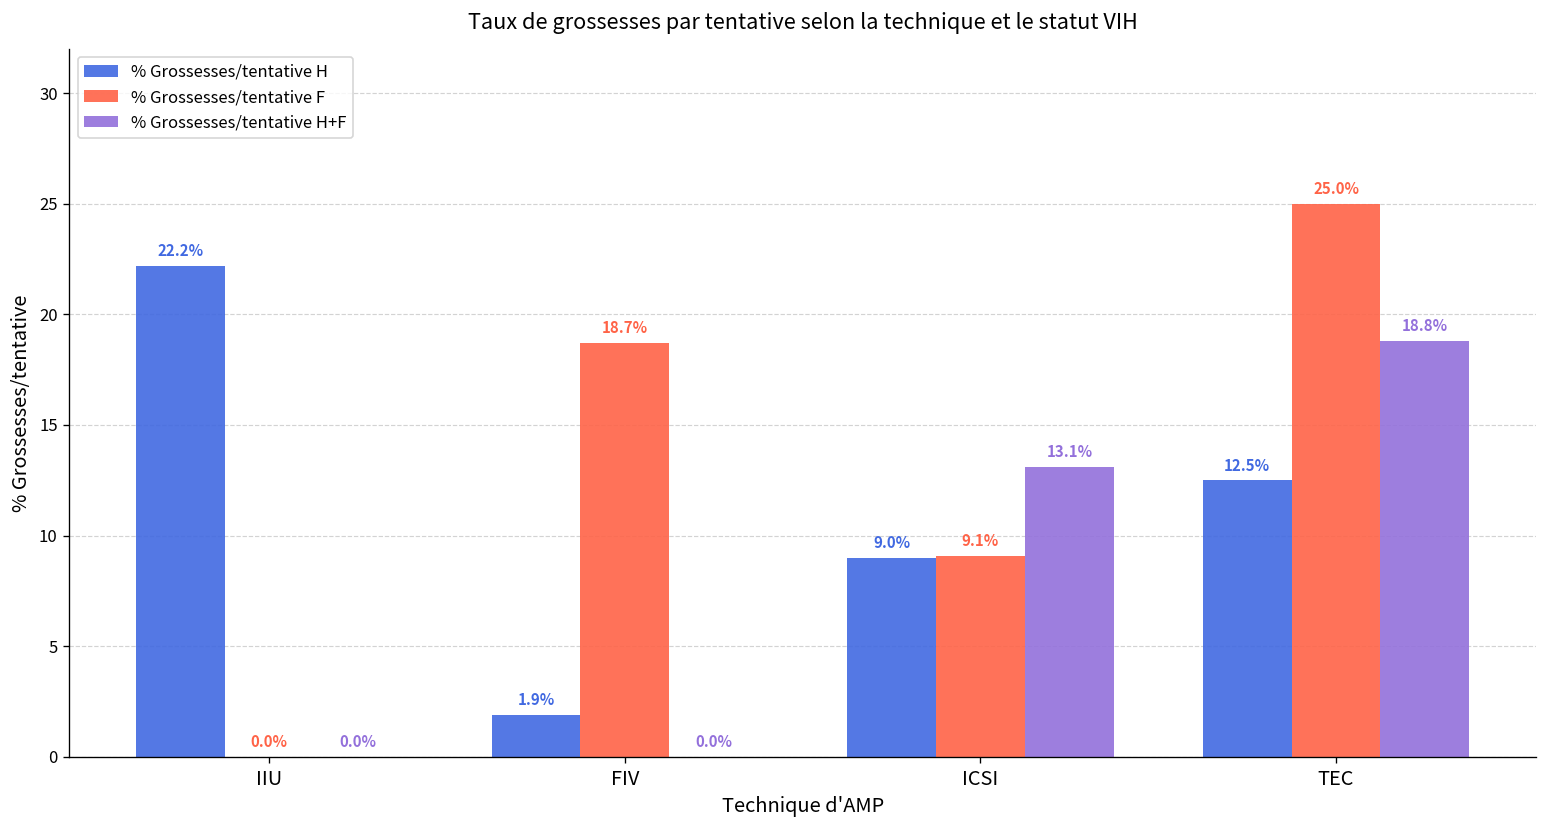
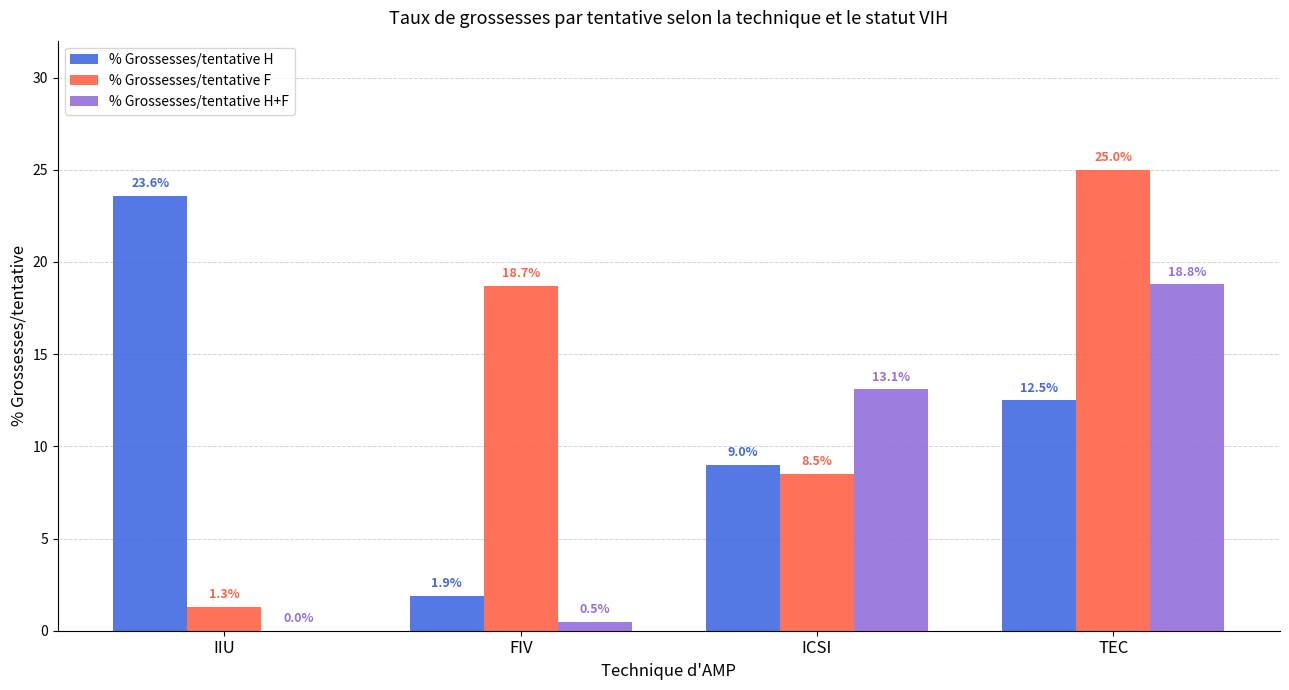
% Grossesses/tentative H, IIU: 22.2% -> 23.6%
% Grossesses/tentative F, IIU: 0.0% -> 1.3%
% Grossesses/tentative H+F, FIV: 0.0% -> 0.5%
% Grossesses/tentative F, ICSI: 9.1% -> 8.5%
